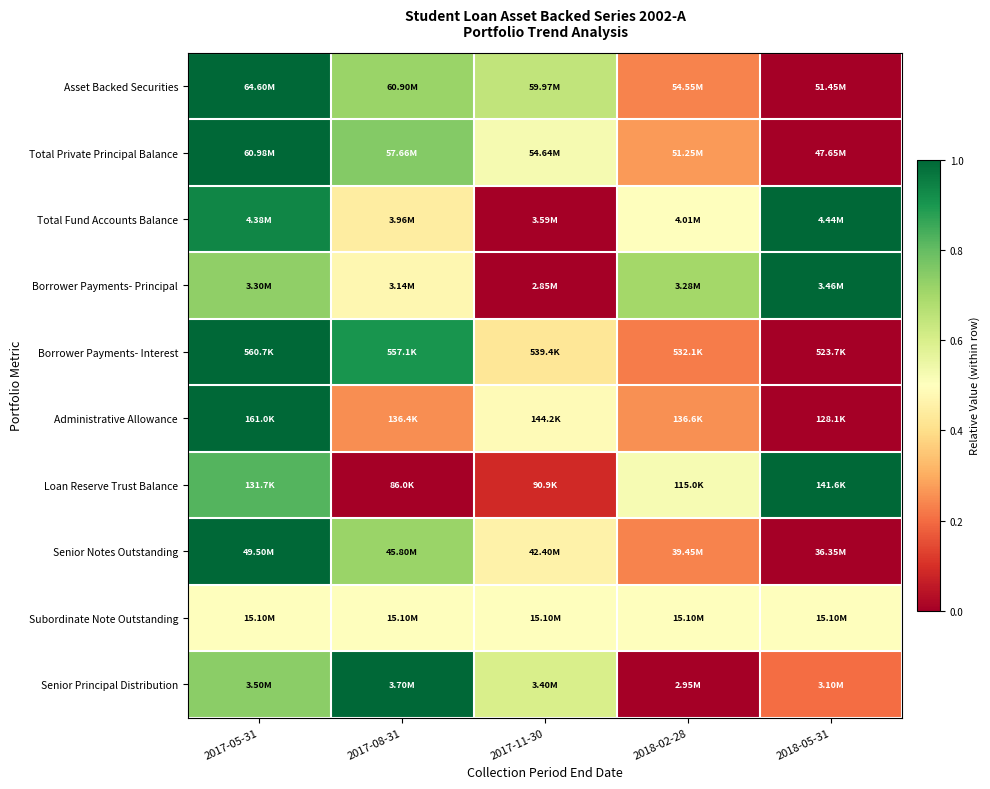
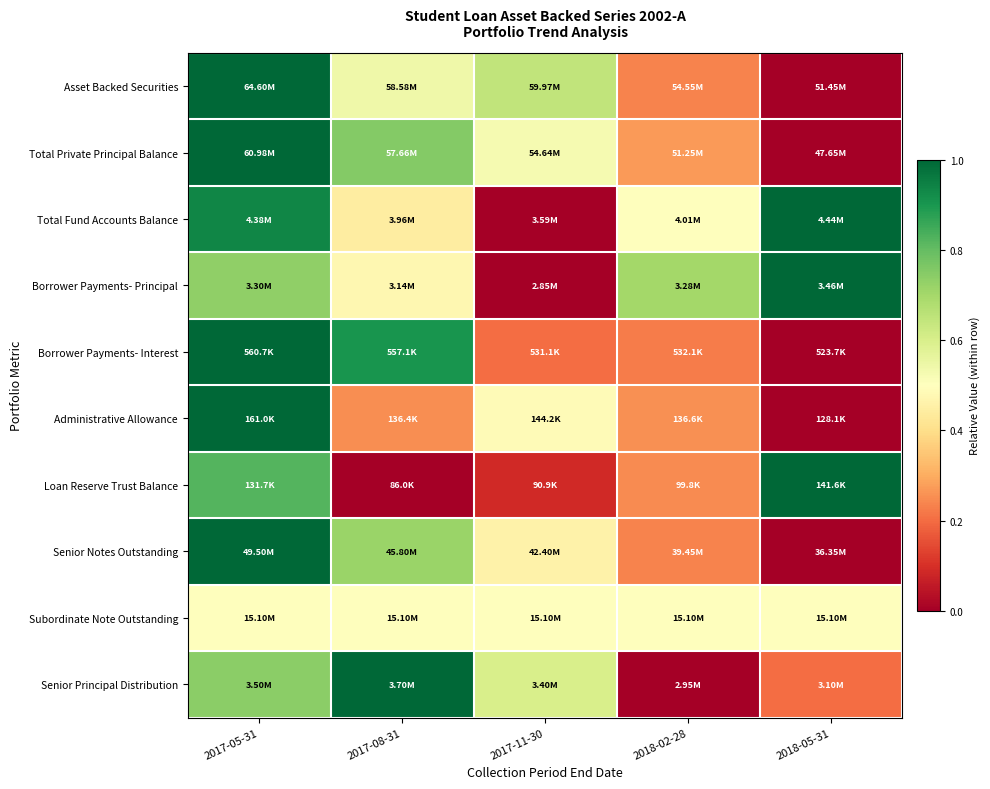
Asset Backed Securities, 2017-08-31: 60.90M -> 58.58M
Borrower Payments- Interest, 2017-11-30: 539.4K -> 531.1K
Loan Reserve Trust Balance, 2018-02-28: 115.0K -> 99.8K
